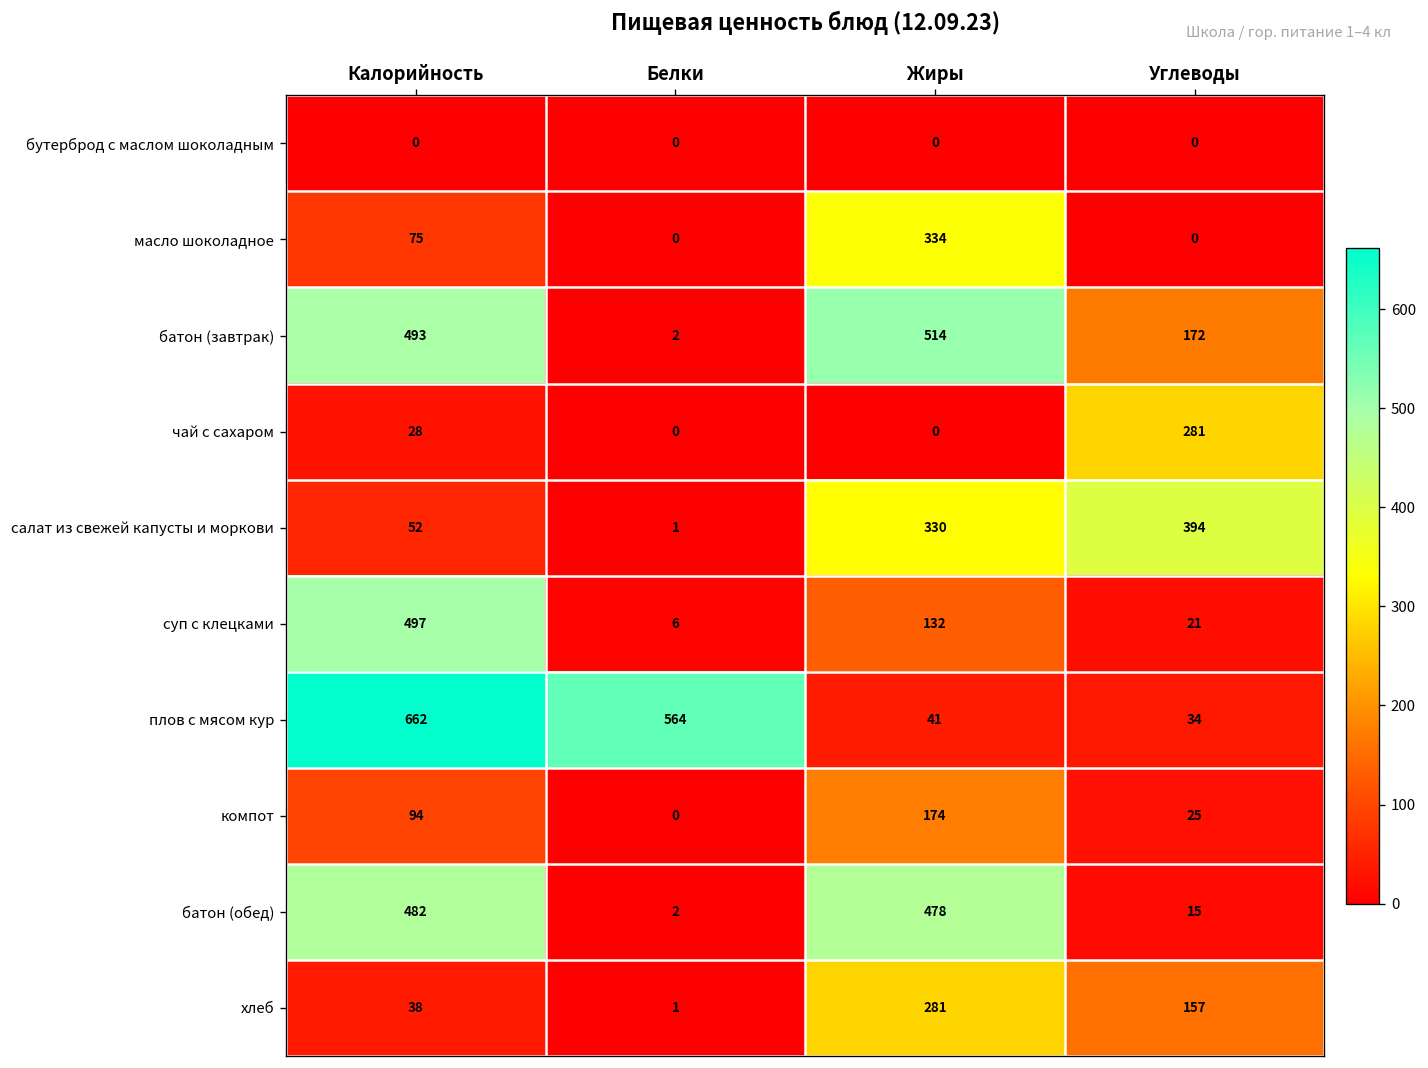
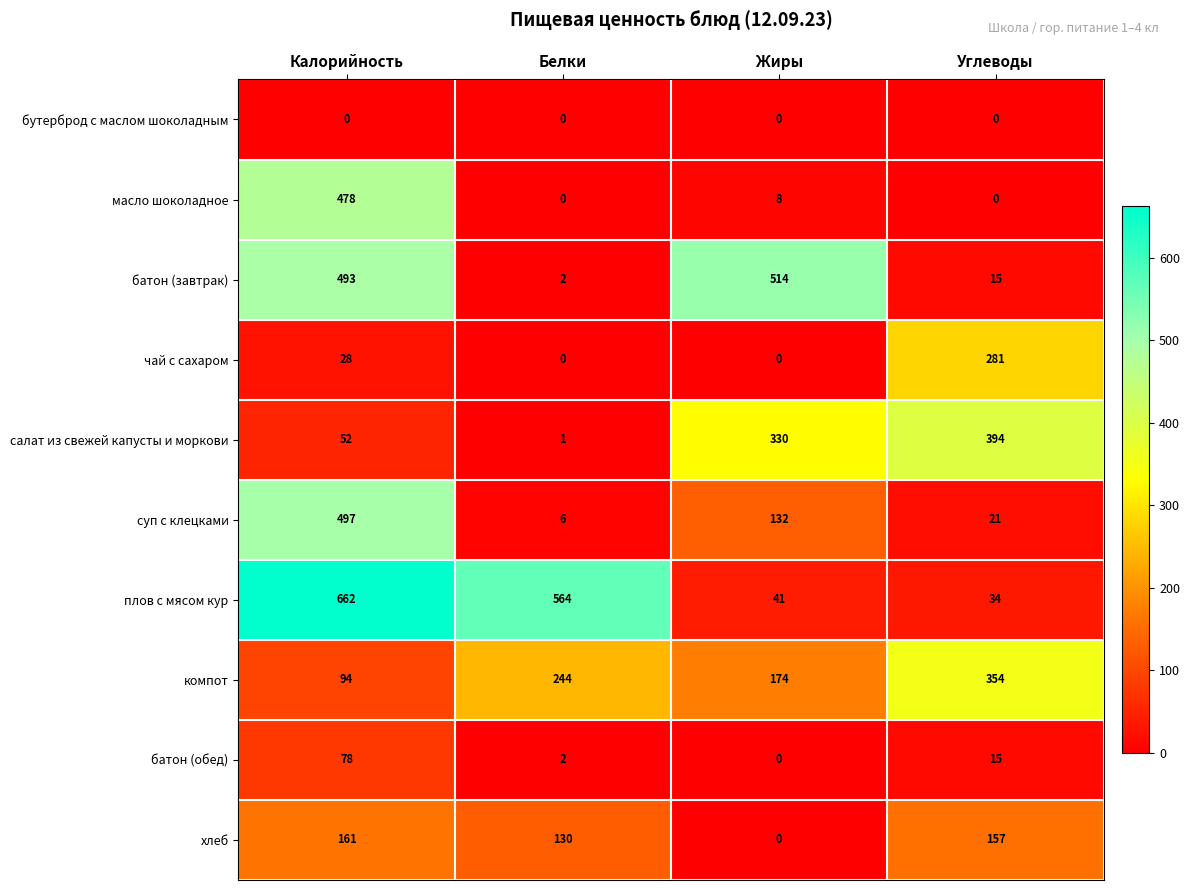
масло шоколадное, Калорийность: 75 -> 478
масло шоколадное, Жиры: 334 -> 8
батон (завтрак), Углеводы: 172 -> 15
компот, Белки: 0 -> 244
компот, Углеводы: 25 -> 354
батон (обед), Калорийность: 482 -> 78
батон (обед), Жиры: 478 -> 0
хлеб, Калорийность: 38 -> 161
хлеб, Белки: 1 -> 130
хлеб, Жиры: 281 -> 0
